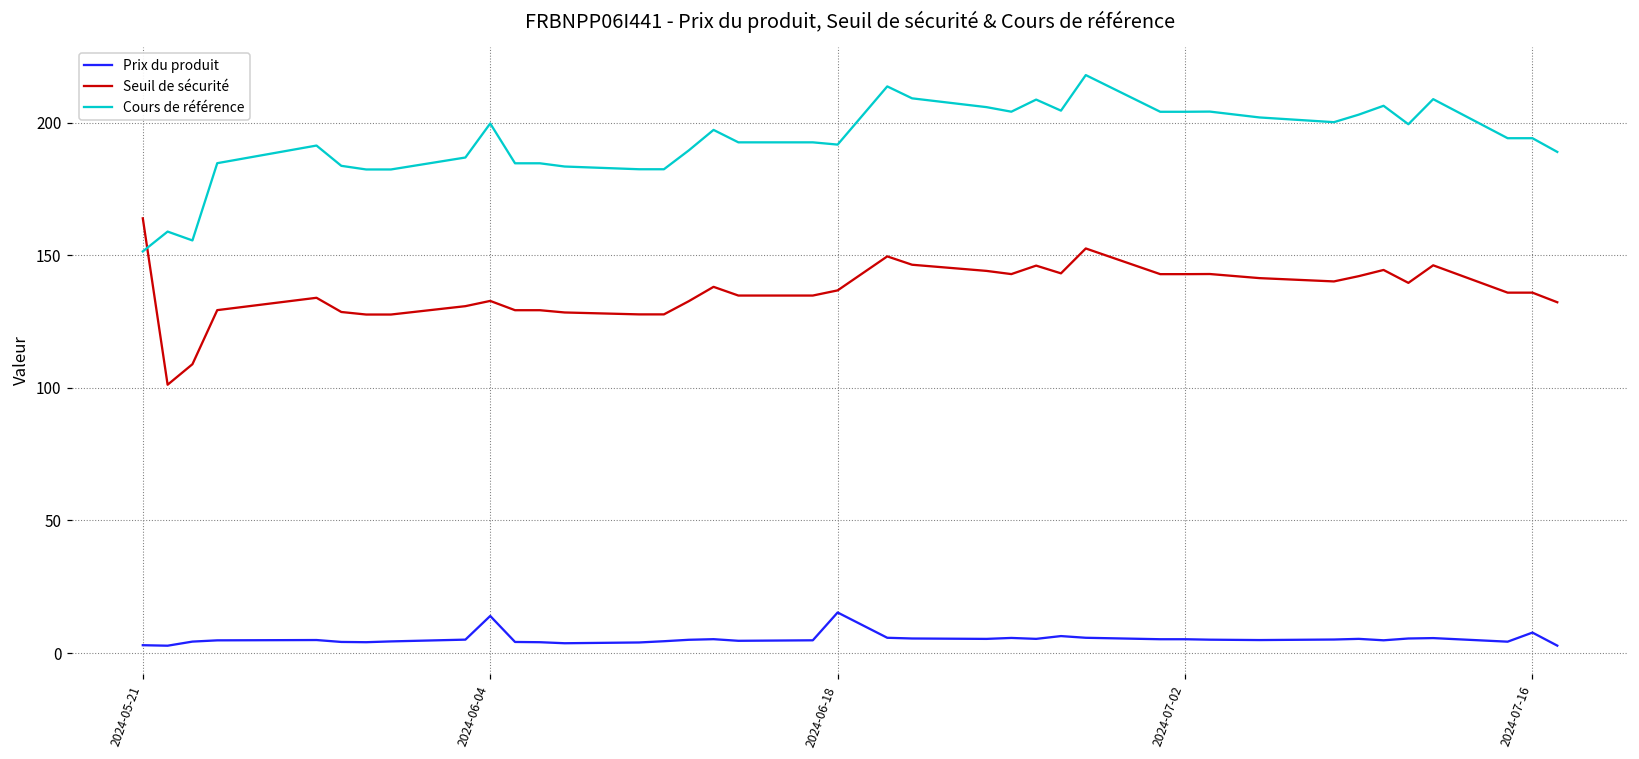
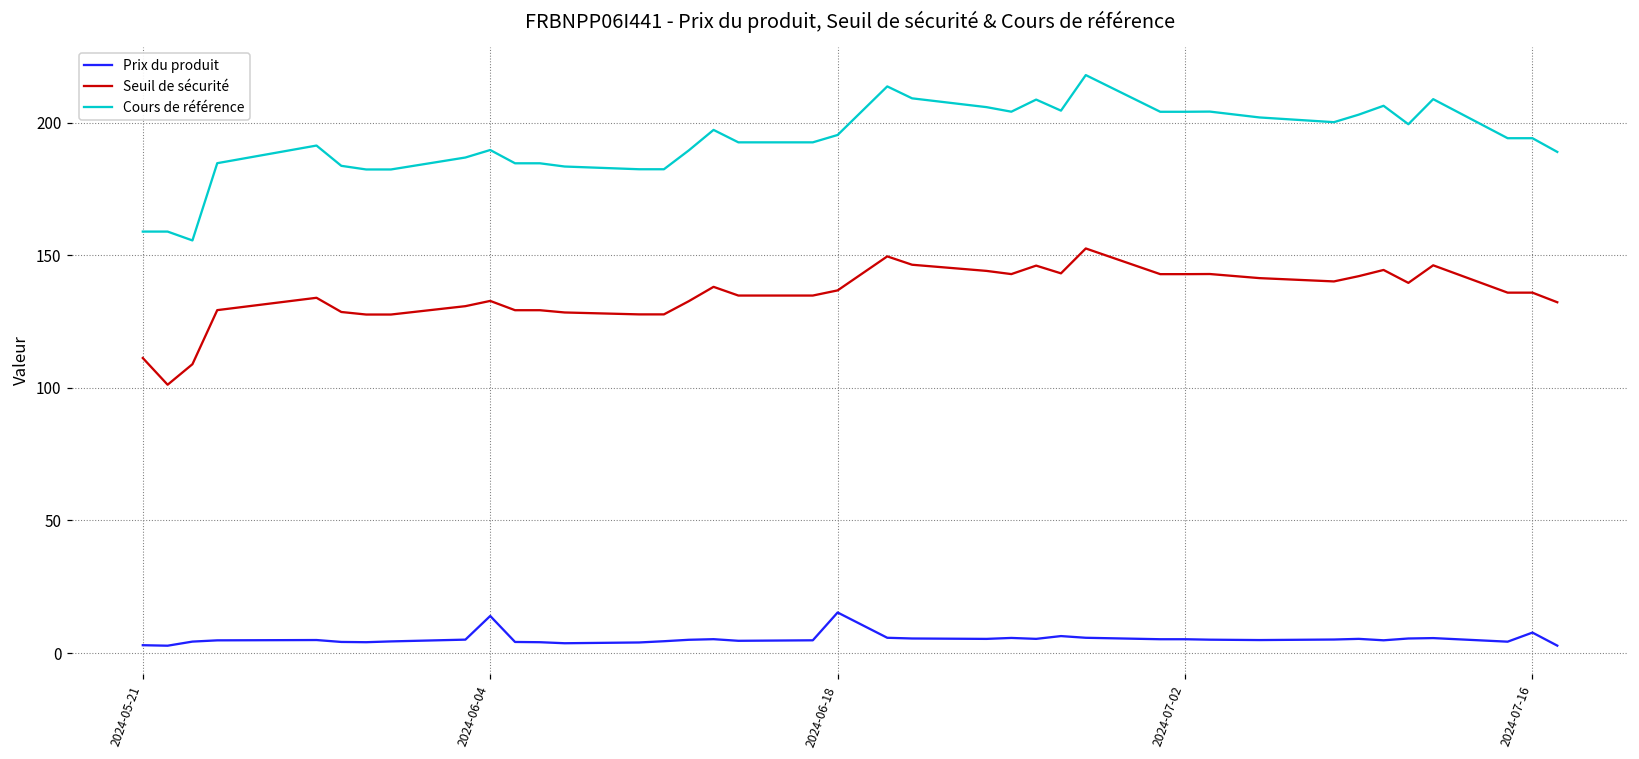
Seuil de sécurité, 2024-05-21: 164 -> 111
Cours de référence, 2024-05-21: 151 -> 159
Cours de référence, 2024-06-04: 200 -> 190
Cours de référence, 2024-06-18: 192 -> 195
